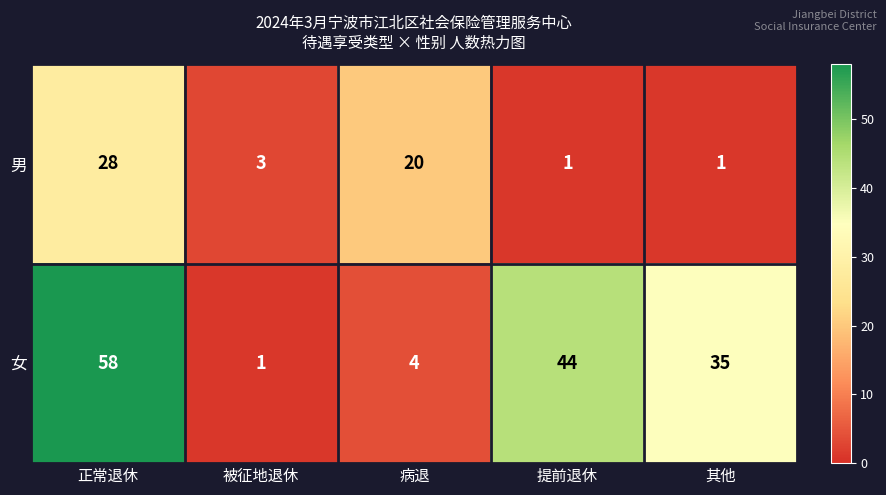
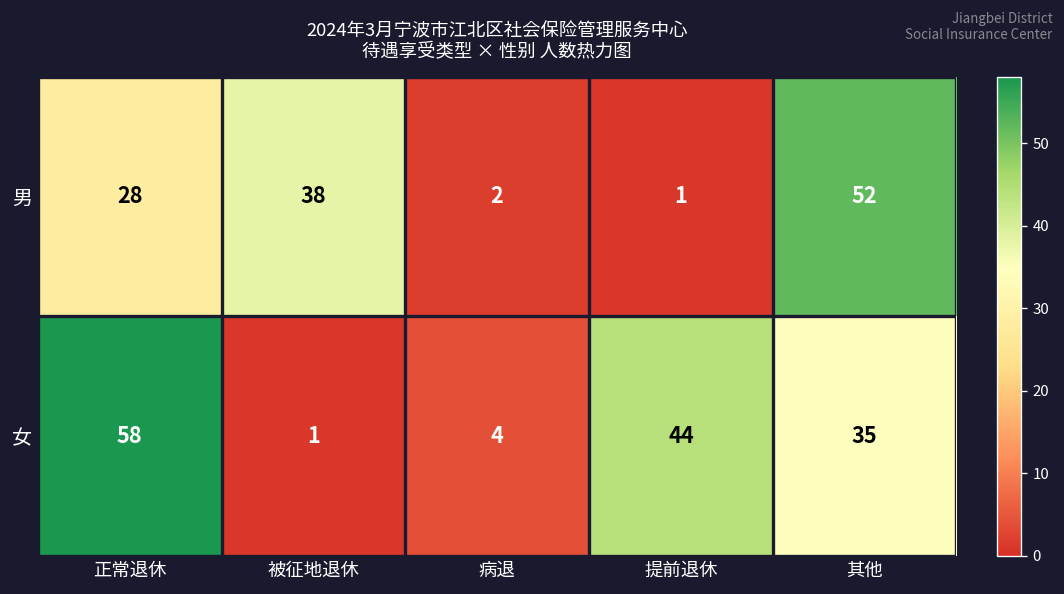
男, 被征地退休: 3 -> 38
男, 病退: 20 -> 2
男, 其他: 1 -> 52
